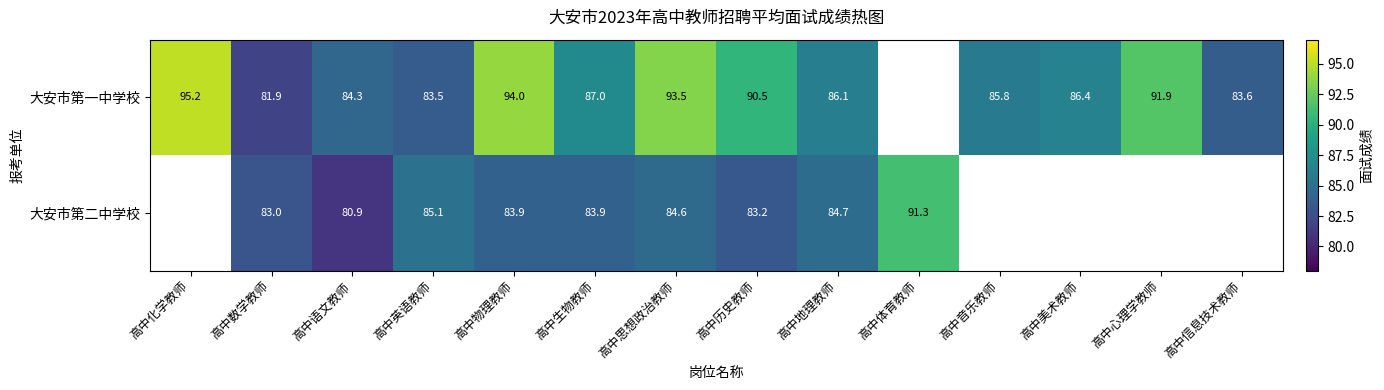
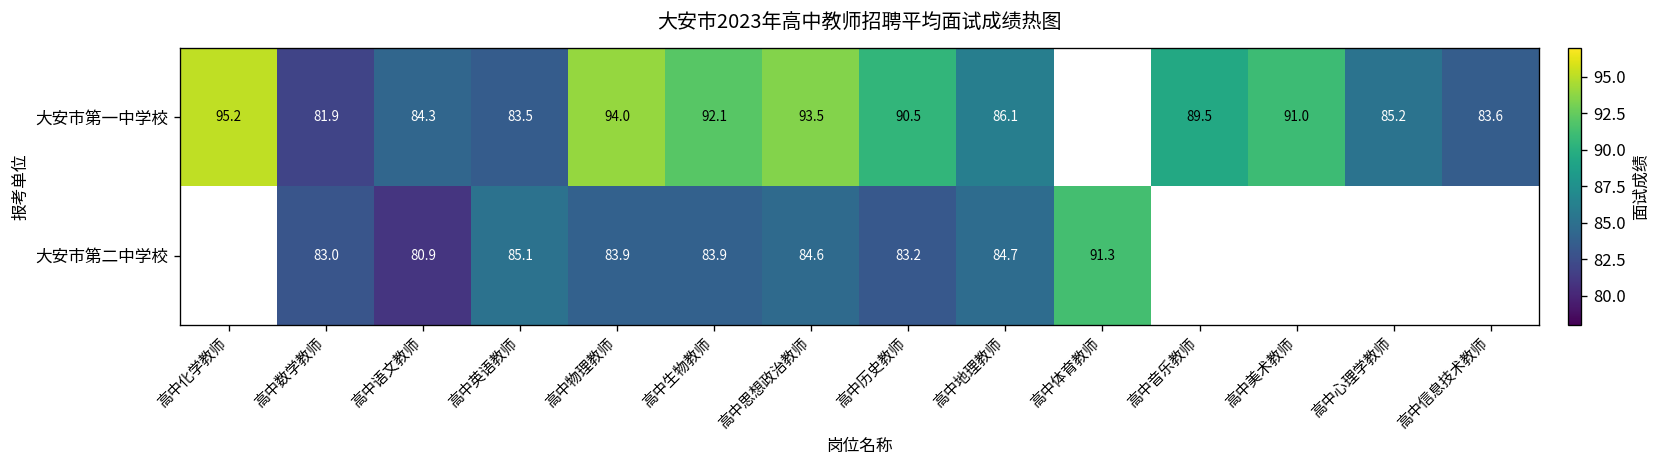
大安市第一中学校, 高中生物教师: 87.0 -> 92.1
大安市第一中学校, 高中音乐教师: 85.8 -> 89.5
大安市第一中学校, 高中美术教师: 86.4 -> 91.0
大安市第一中学校, 高中心理学教师: 91.9 -> 85.2
